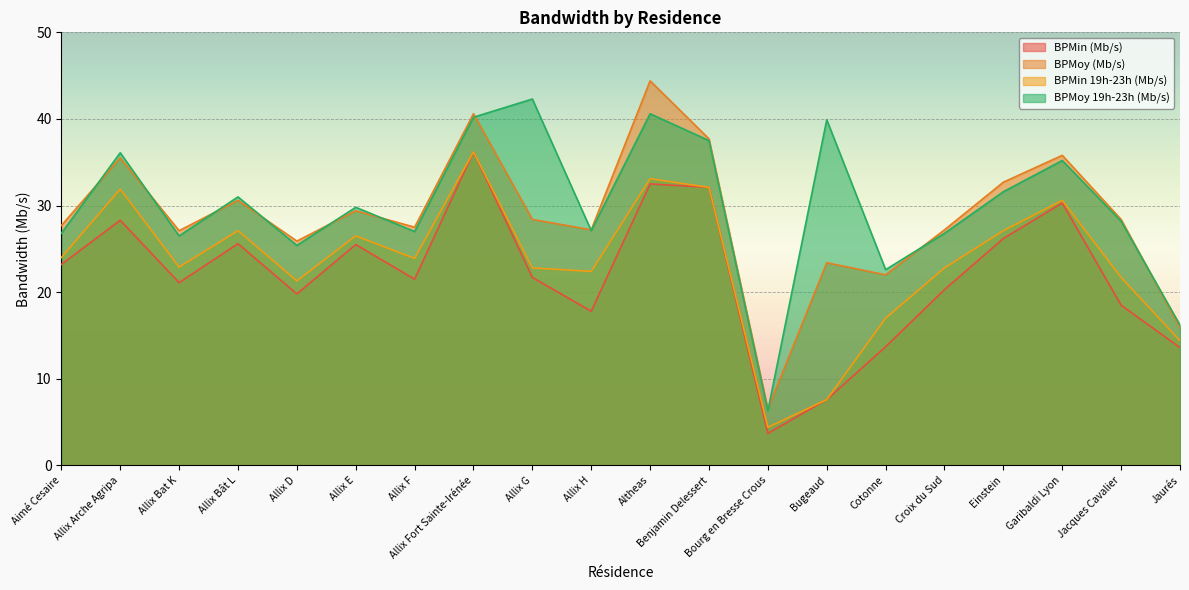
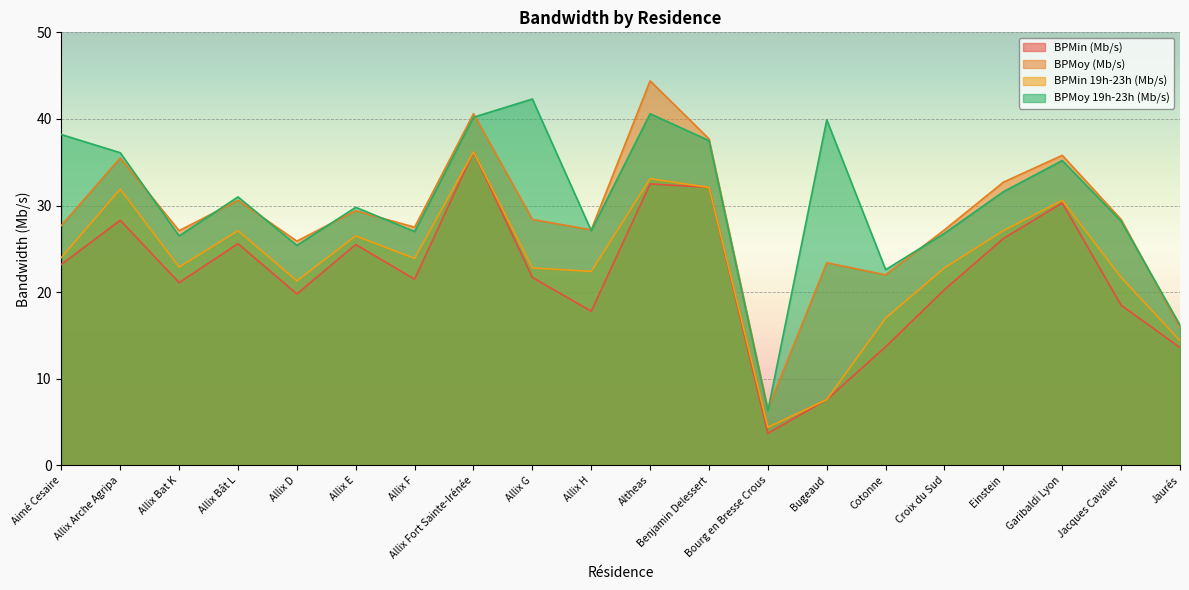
BPMoy 19h-23h (Mb/s), Aimé Cesaire: 27 -> 38
